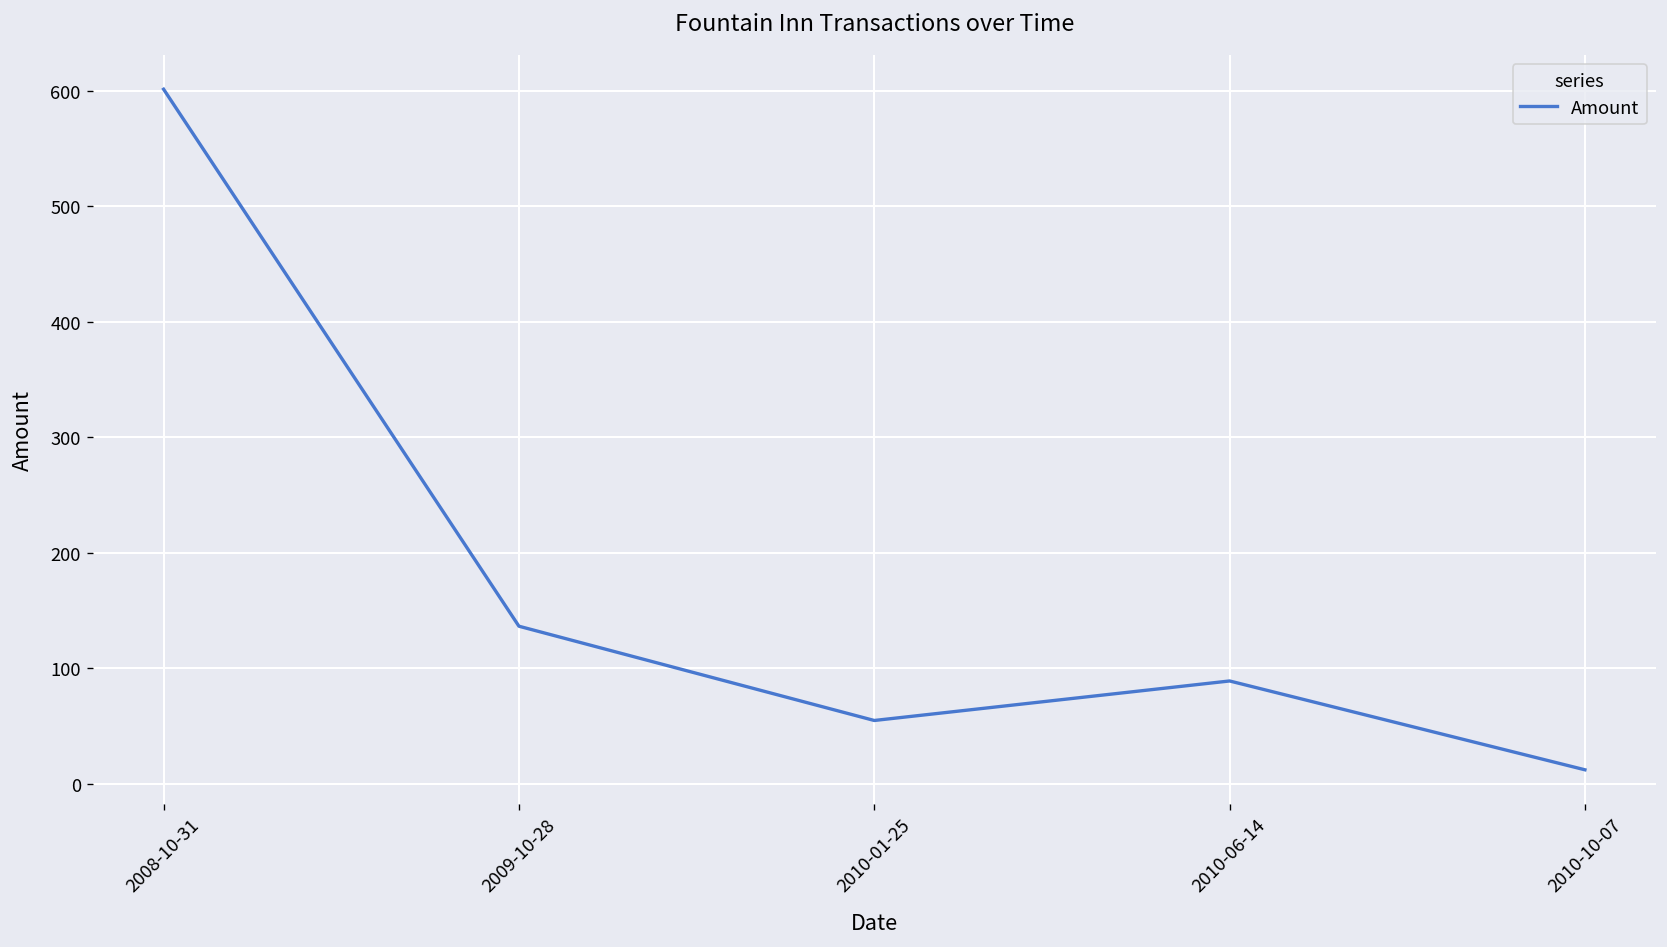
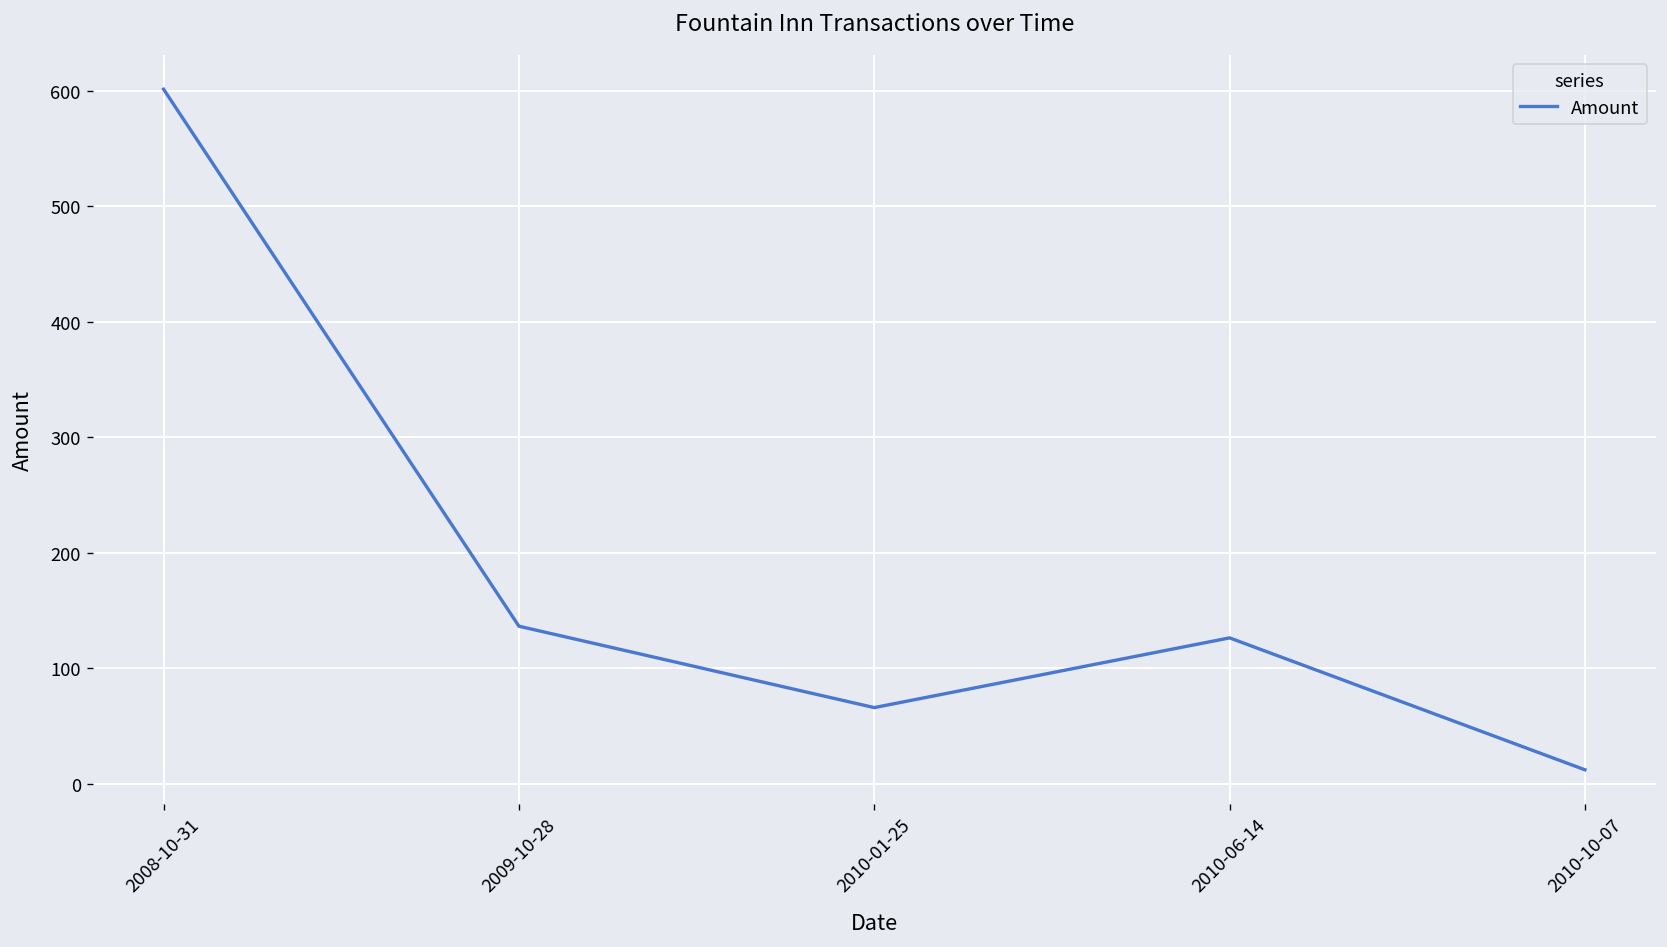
2010-01-25: 50 -> 70
2010-06-14: 90 -> 130
